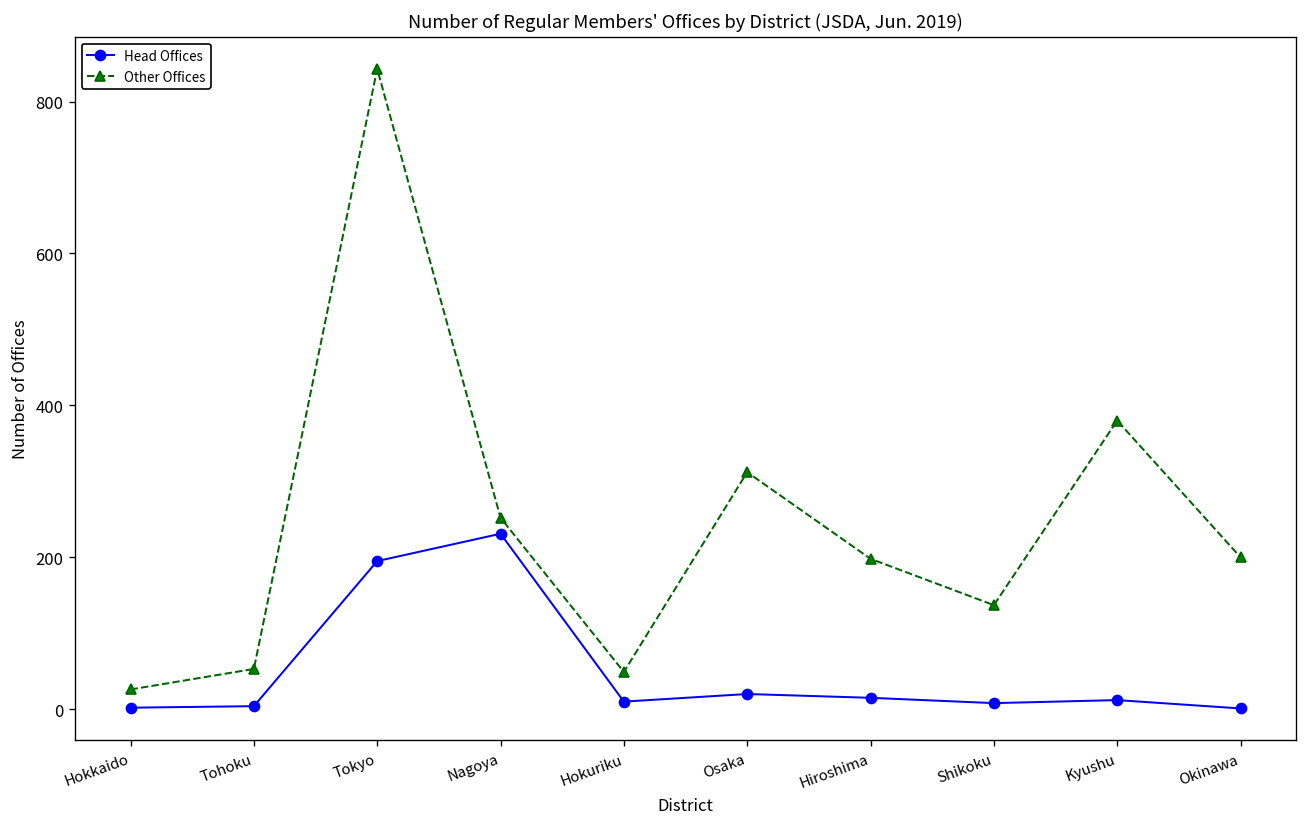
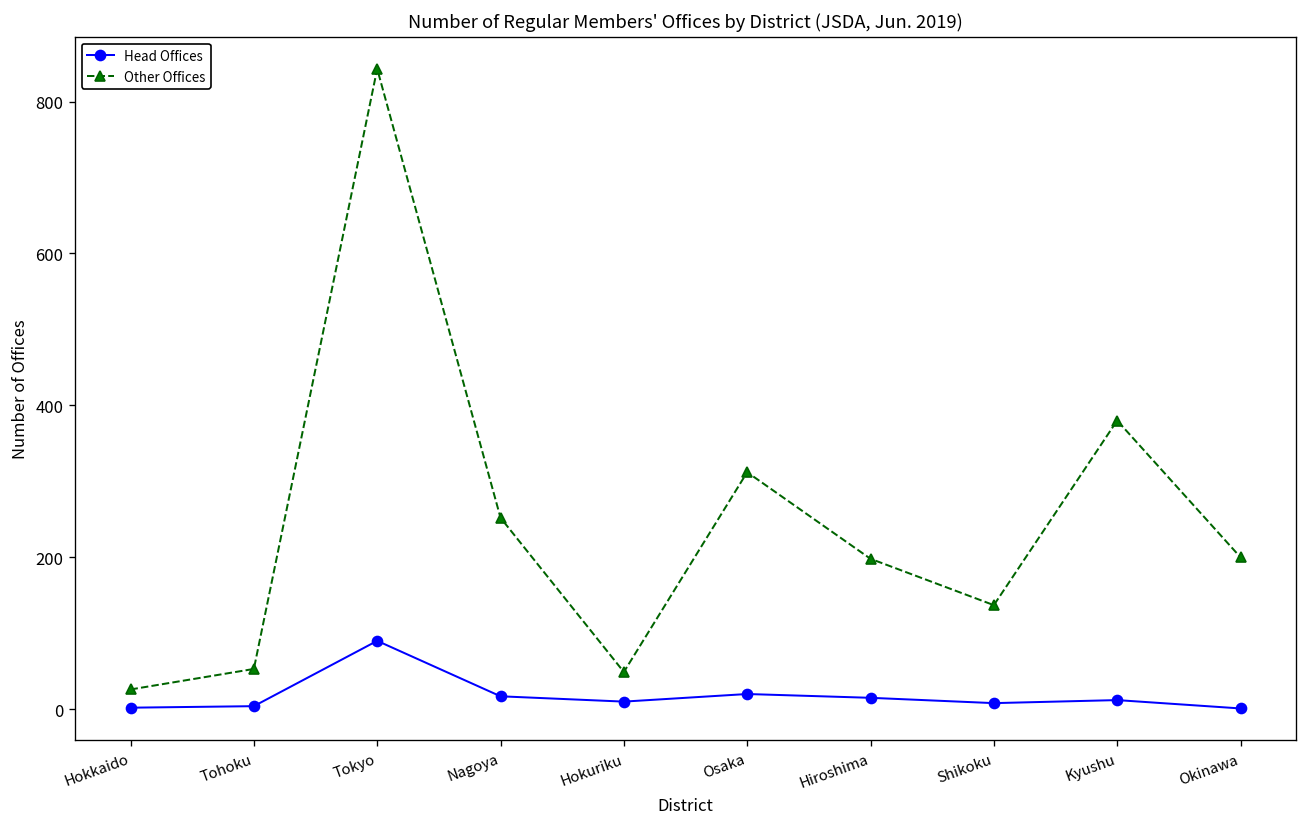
Head Offices, Tokyo: 200 -> 90
Head Offices, Nagoya: 230 -> 20
